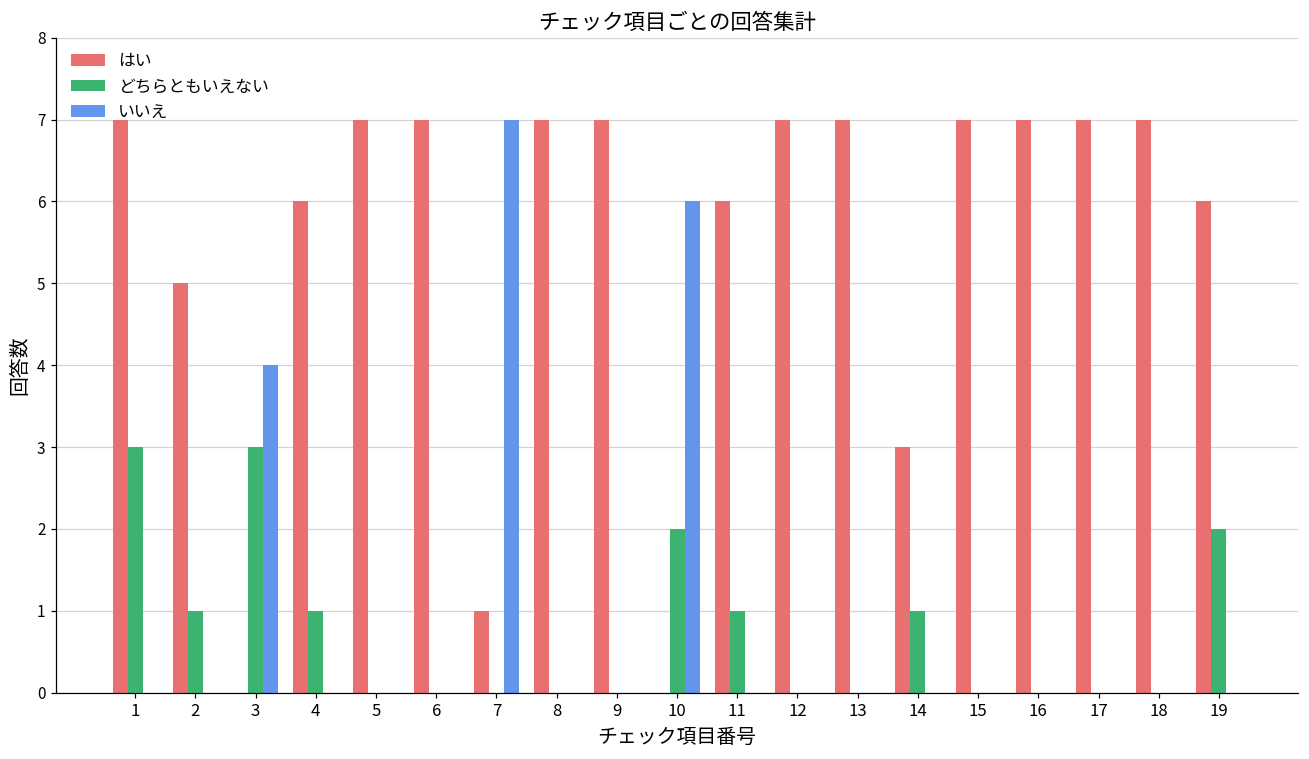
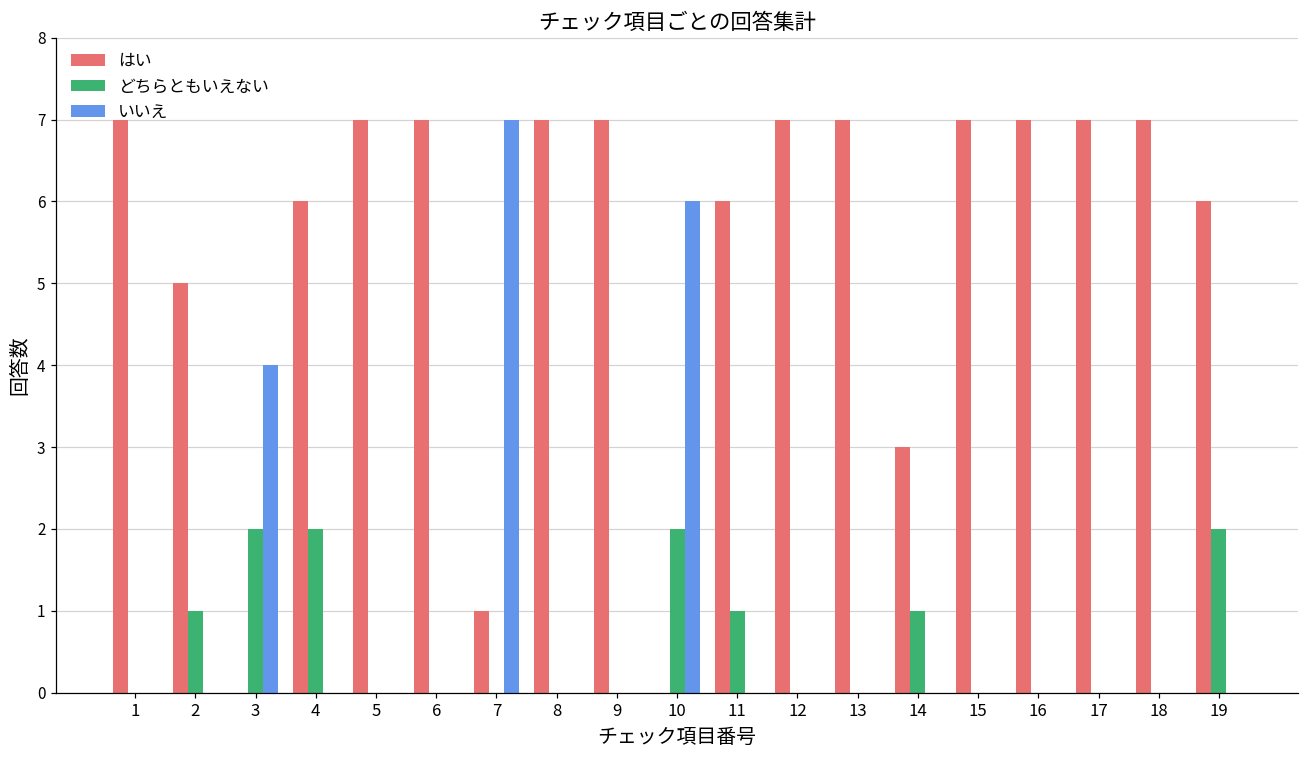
どちらともいえない, 1: 3 -> 0
どちらともいえない, 3: 3 -> 2
どちらともいえない, 4: 1 -> 2
